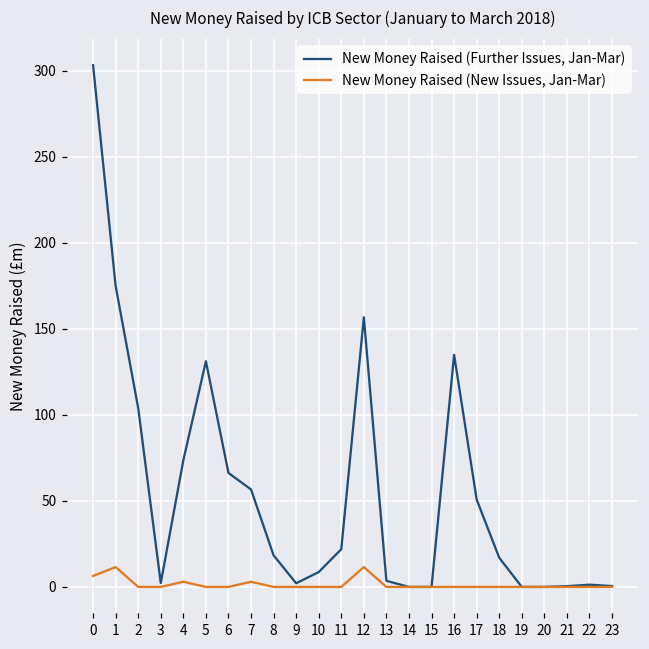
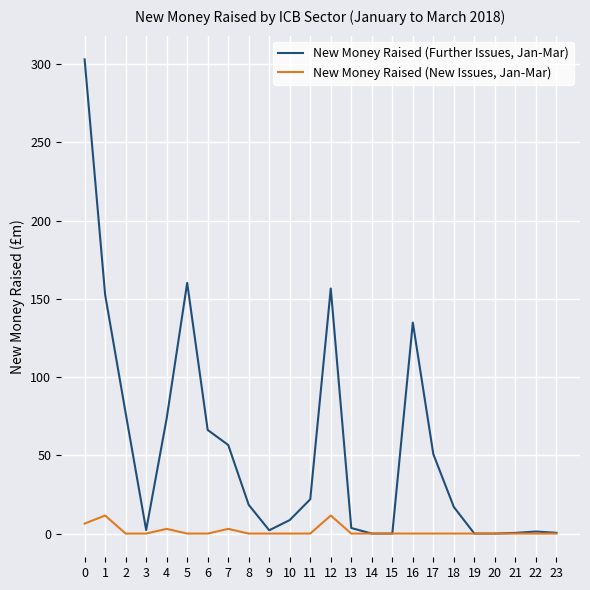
New Money Raised (Further Issues, Jan-Mar), 1: 175 -> 153
New Money Raised (Further Issues, Jan-Mar), 2: 104 -> 77
New Money Raised (Further Issues, Jan-Mar), 5: 131 -> 160
